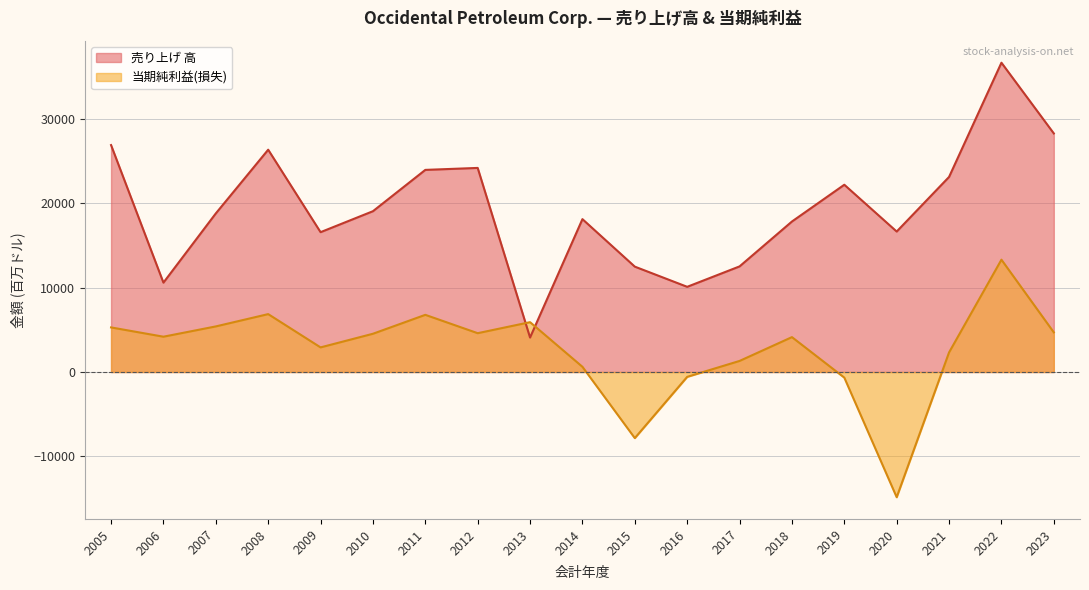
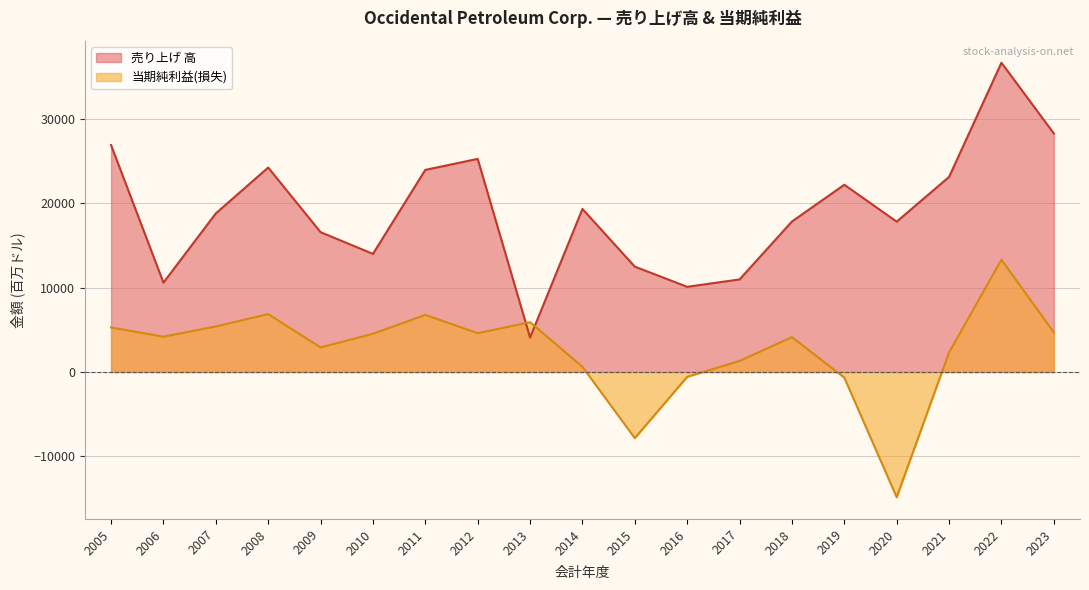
売り上げ 高, 2008: 26000 -> 24000
売り上げ 高, 2010: 19000 -> 14000
売り上げ 高, 2012: 24000 -> 25000
売り上げ 高, 2014: 18000 -> 19000
売り上げ 高, 2017: 13000 -> 11000
売り上げ 高, 2020: 17000 -> 18000
